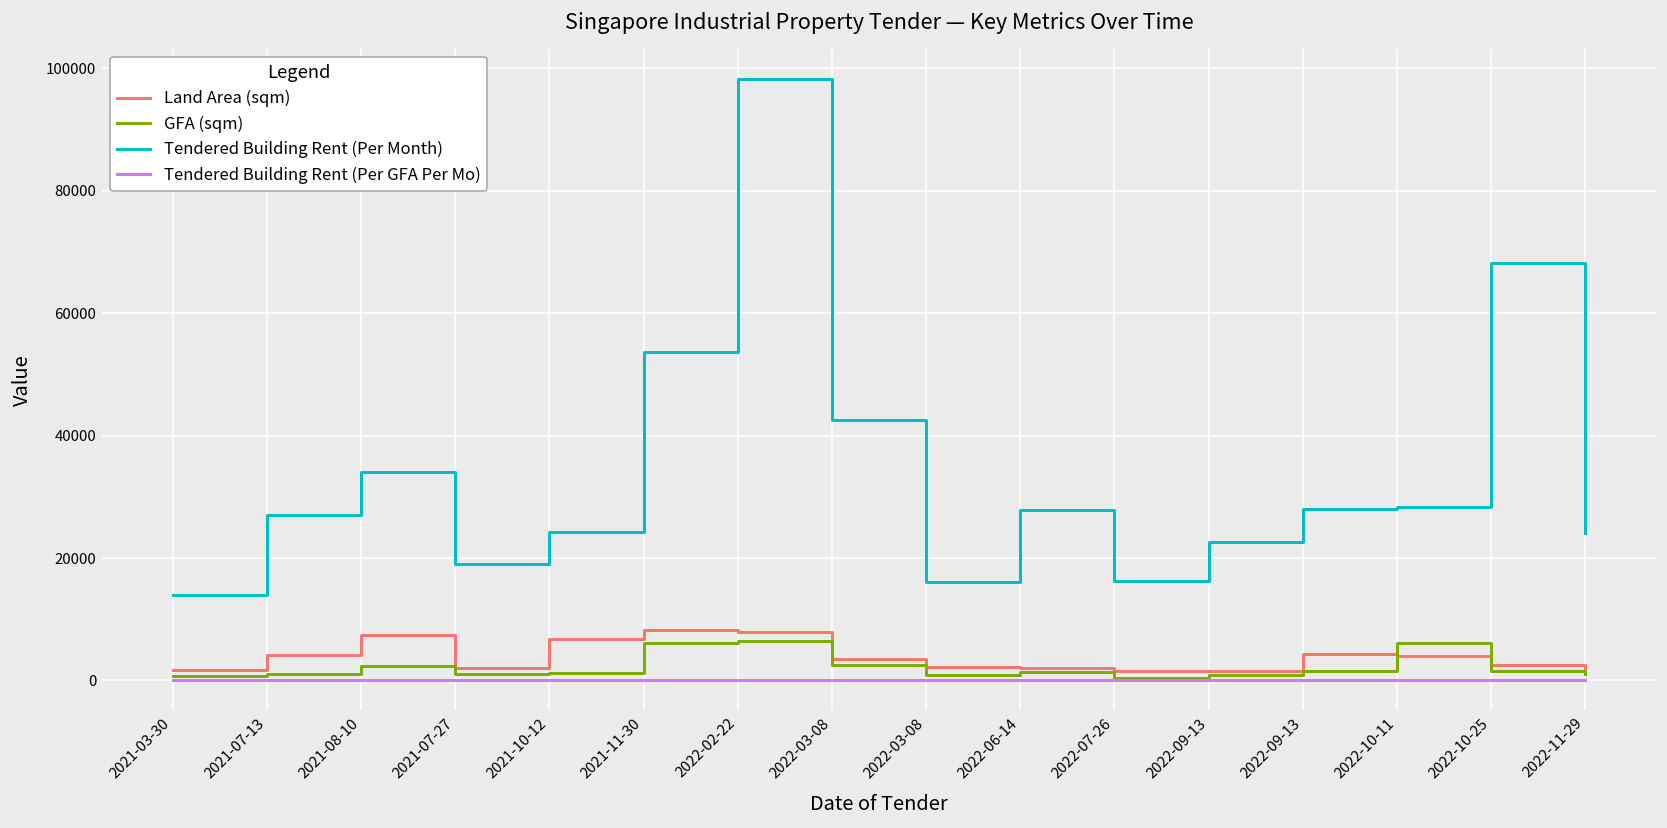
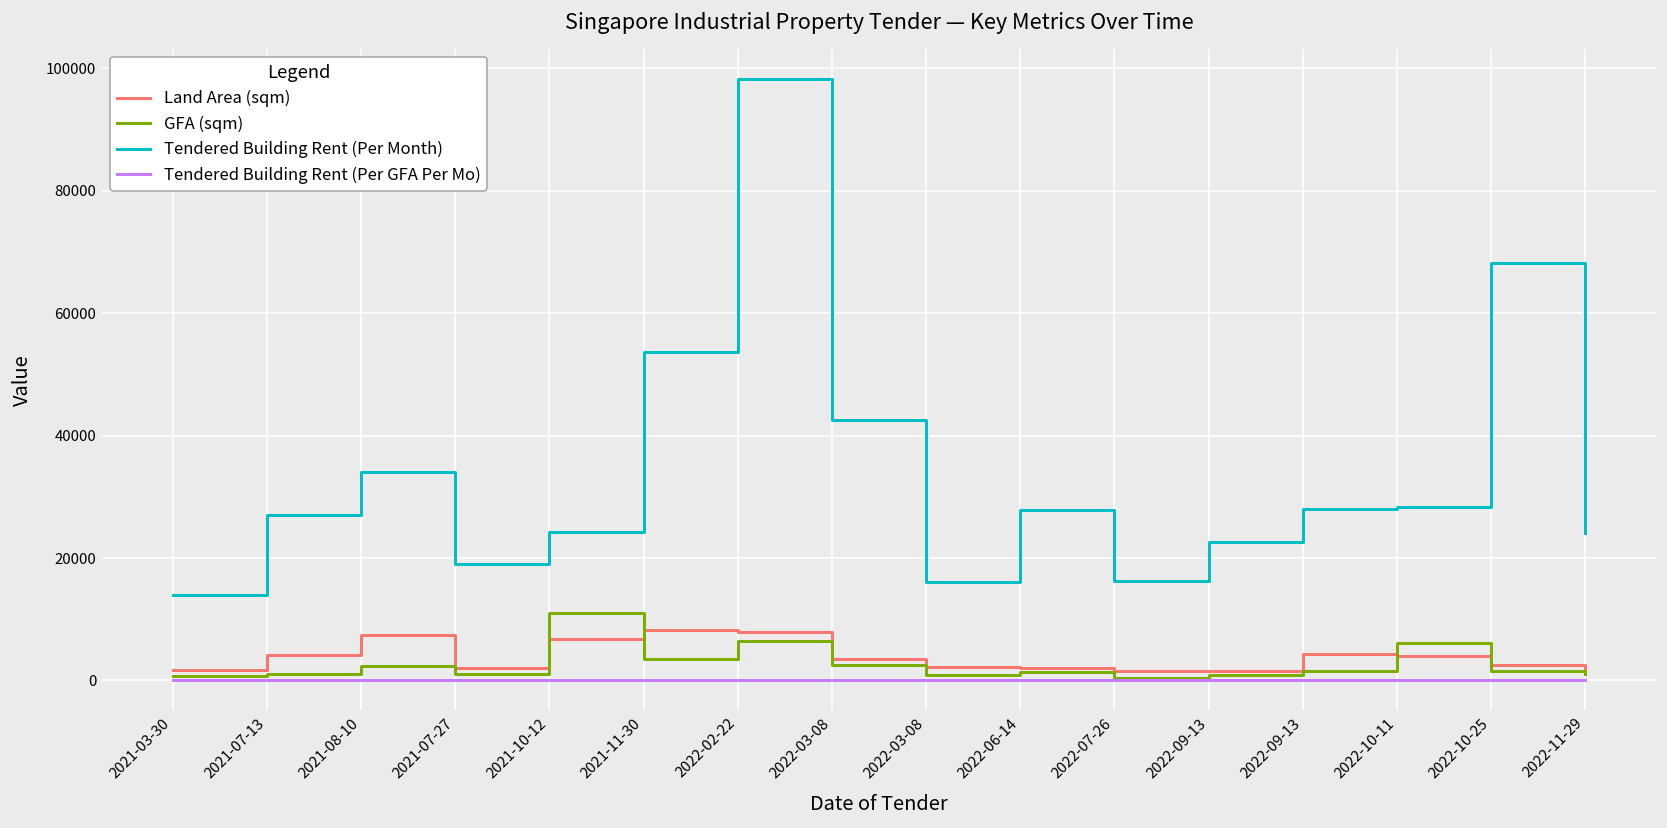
GFA (sqm), 2021-10-12: 1000 -> 11000
GFA (sqm), 2021-11-30: 6000 -> 4000
